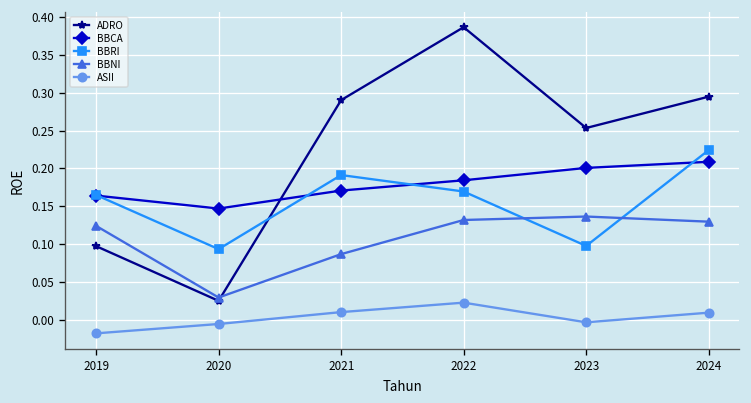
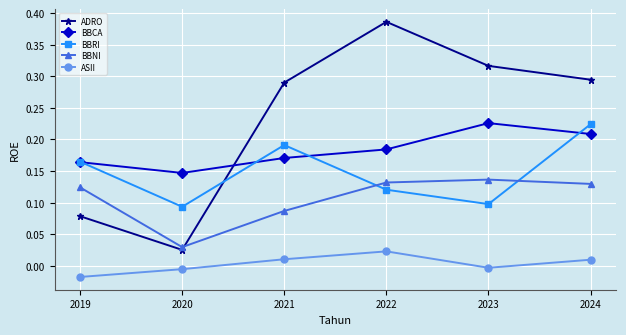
ADRO, 2019: 0.10 -> 0.08
BBRI, 2022: 0.17 -> 0.12
ADRO, 2023: 0.25 -> 0.32
BBCA, 2023: 0.20 -> 0.23
